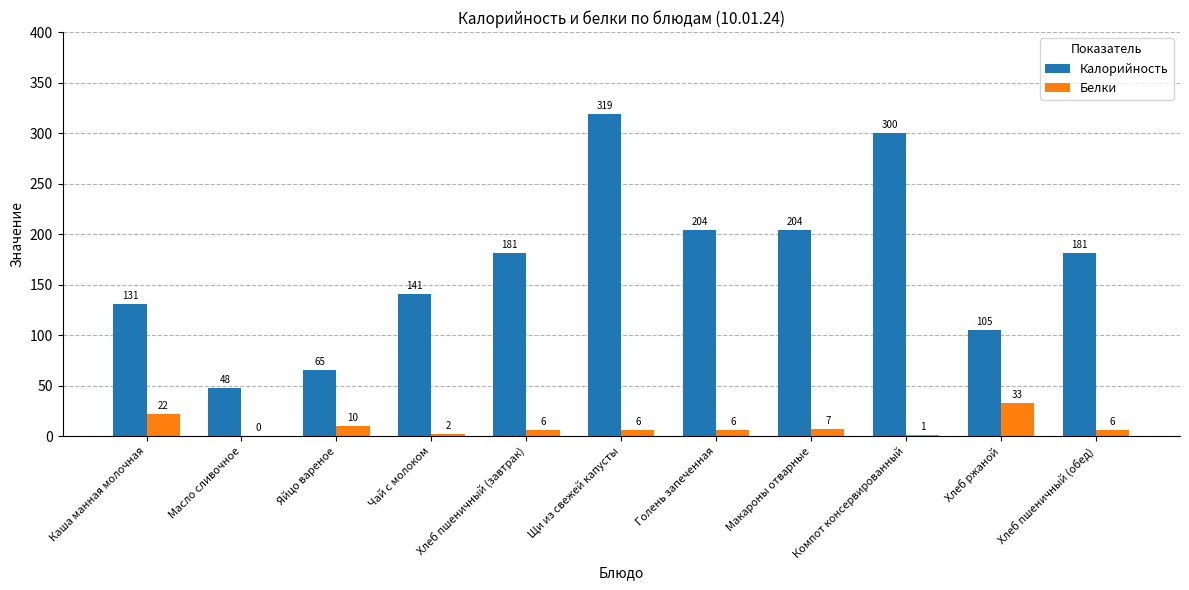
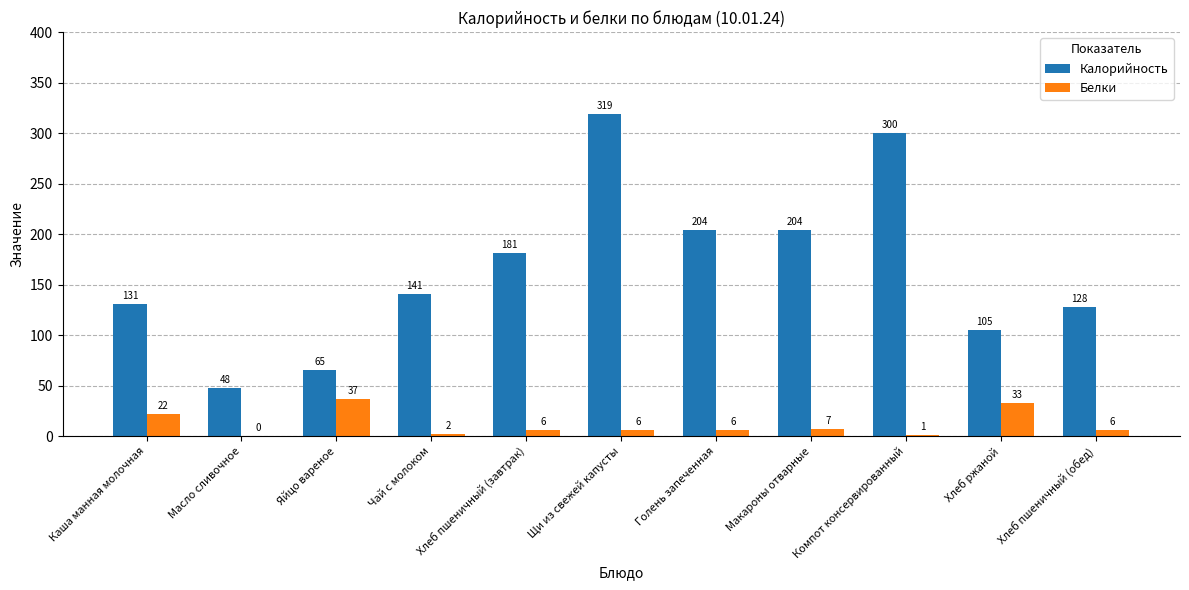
Белки, Яйцо вареное: 10 -> 37
Калорийность, Хлеб пшеничный (обед): 181 -> 128
